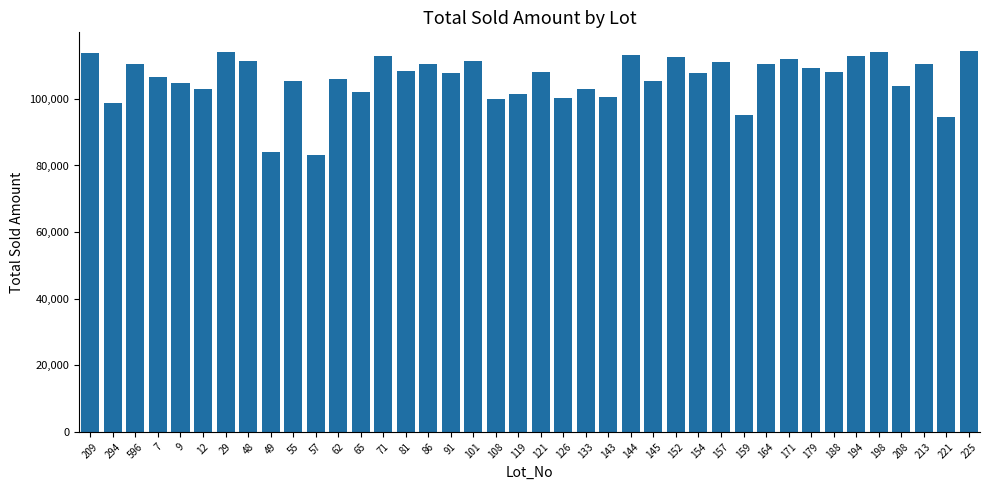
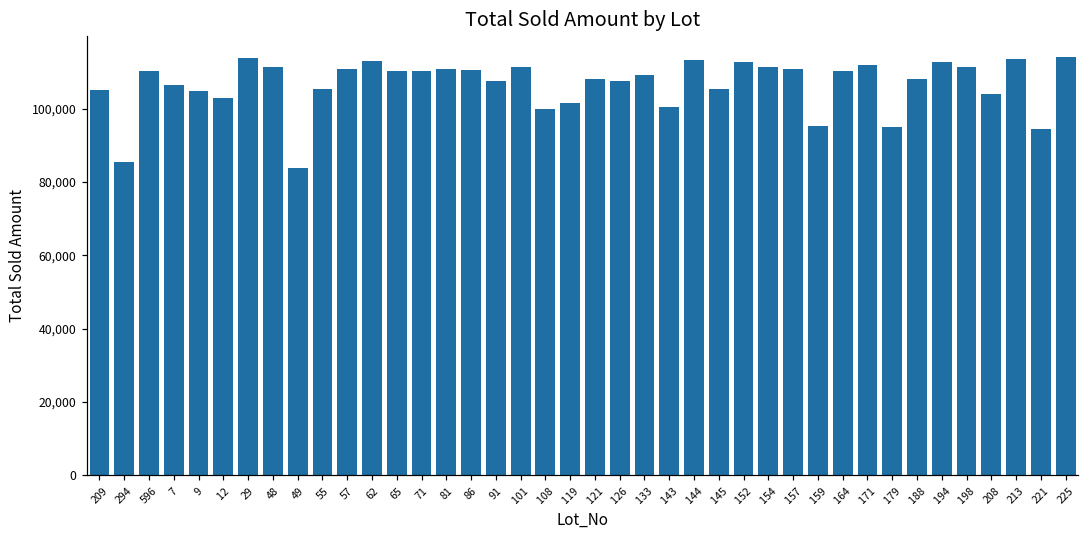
209: 114,000 -> 105,000
294: 99,000 -> 86,000
57: 83,000 -> 111,000
62: 106,000 -> 113,000
65: 102,000 -> 110,000
71: 113,000 -> 110,000
81: 108,000 -> 111,000
126: 100,000 -> 108,000
133: 103,000 -> 109,000
154: 108,000 -> 112,000
179: 109,000 -> 95,000
198: 114,000 -> 112,000
213: 110,000 -> 114,000
